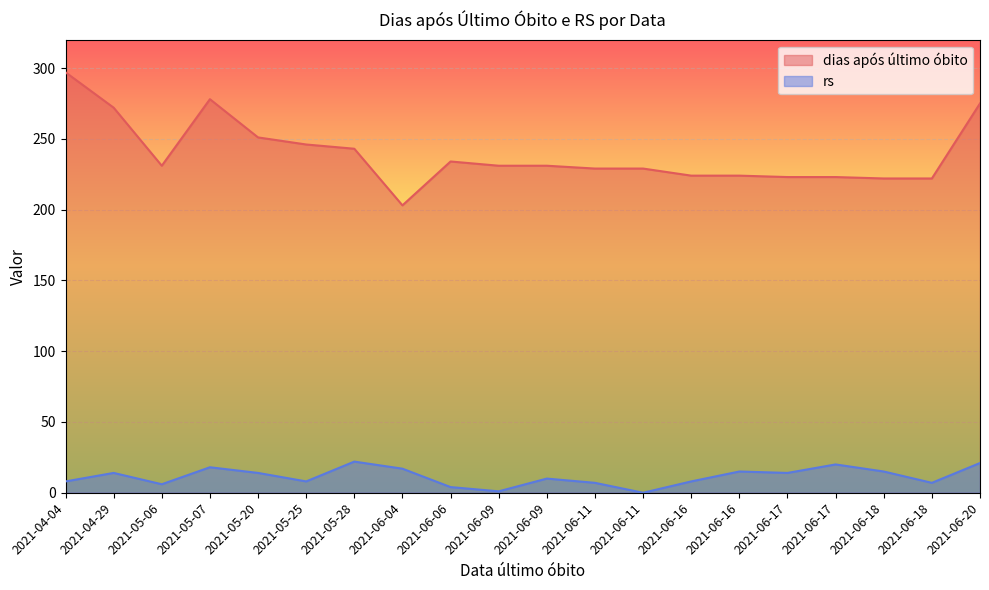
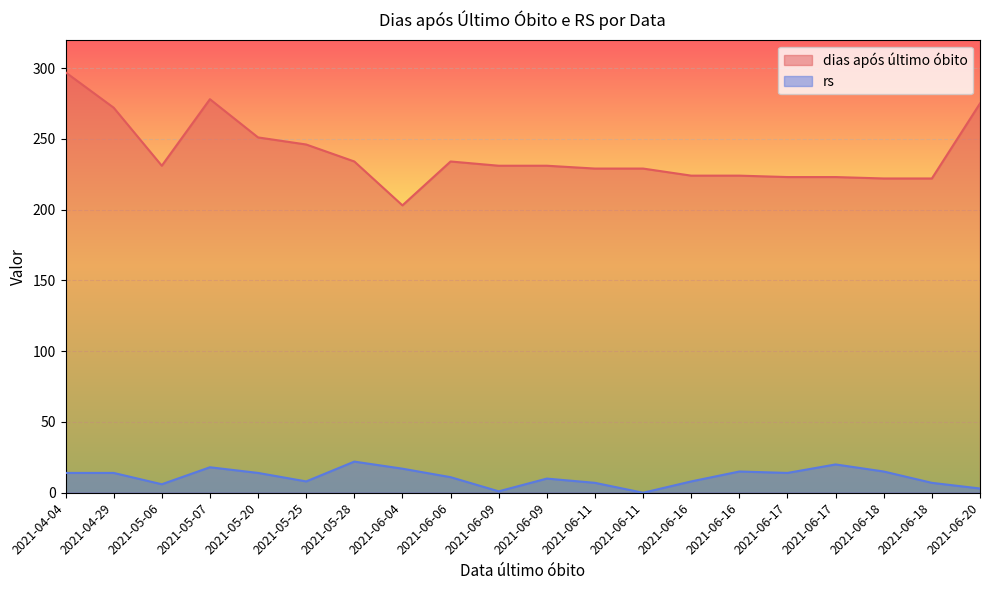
rs, 2021-04-04: 8 -> 14
dias após último óbito, 2021-05-28: 243 -> 234
rs, 2021-06-06: 4 -> 11
rs, 2021-06-20: 21 -> 3
